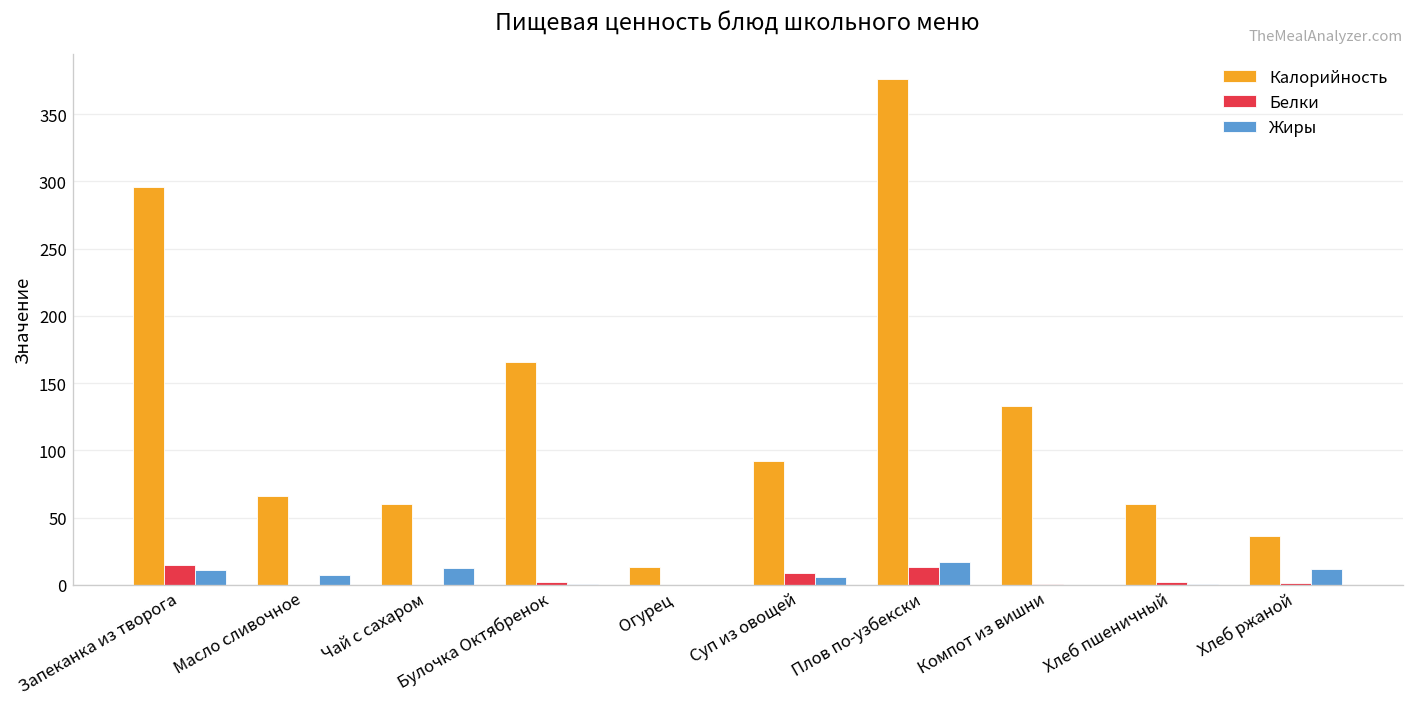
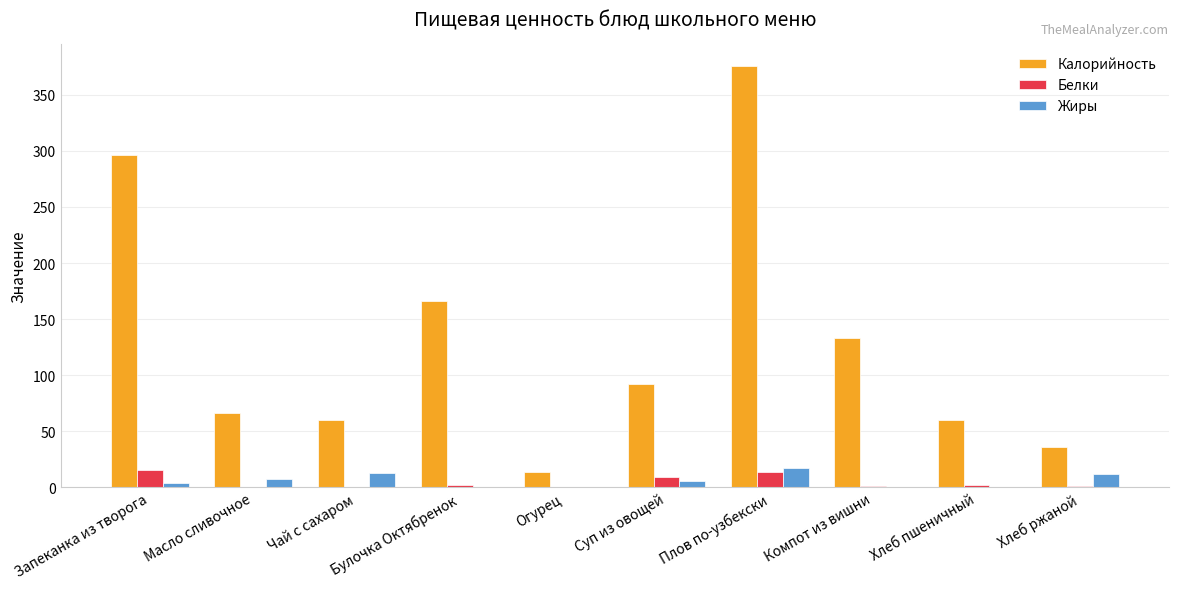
Жиры, Запеканка из творога: 11 -> 4
